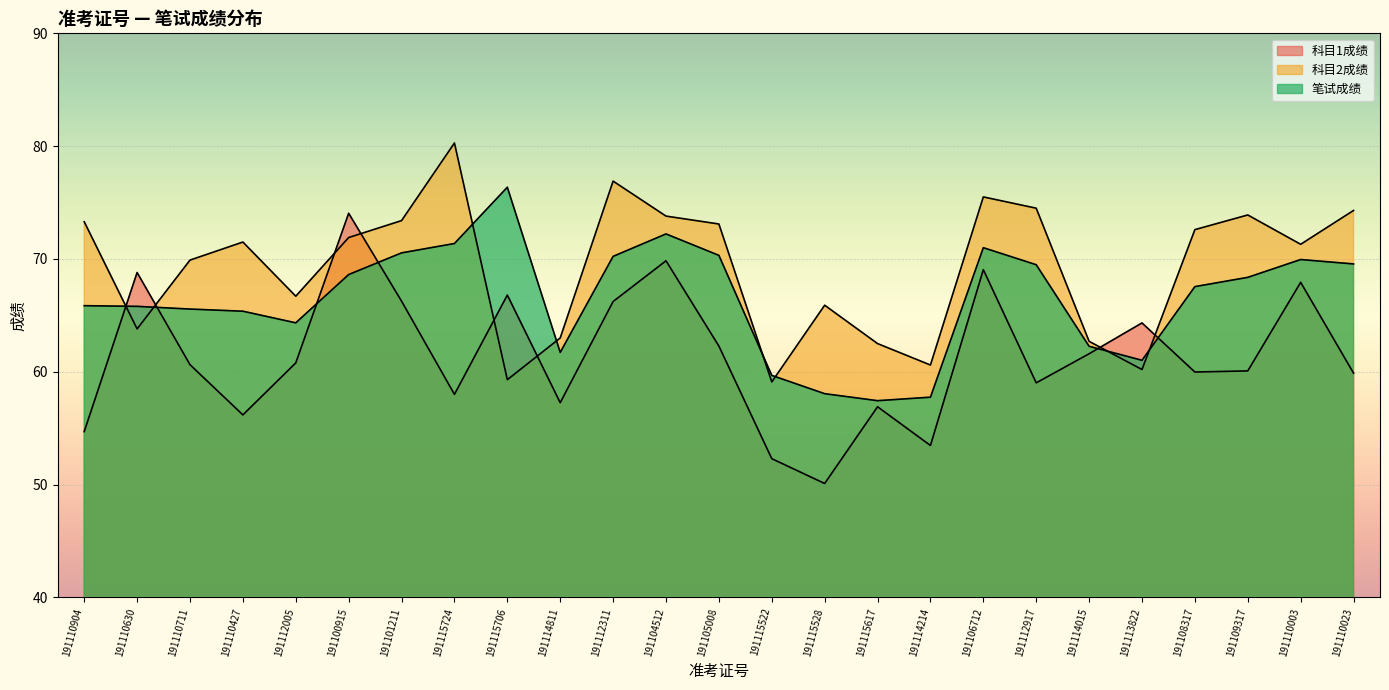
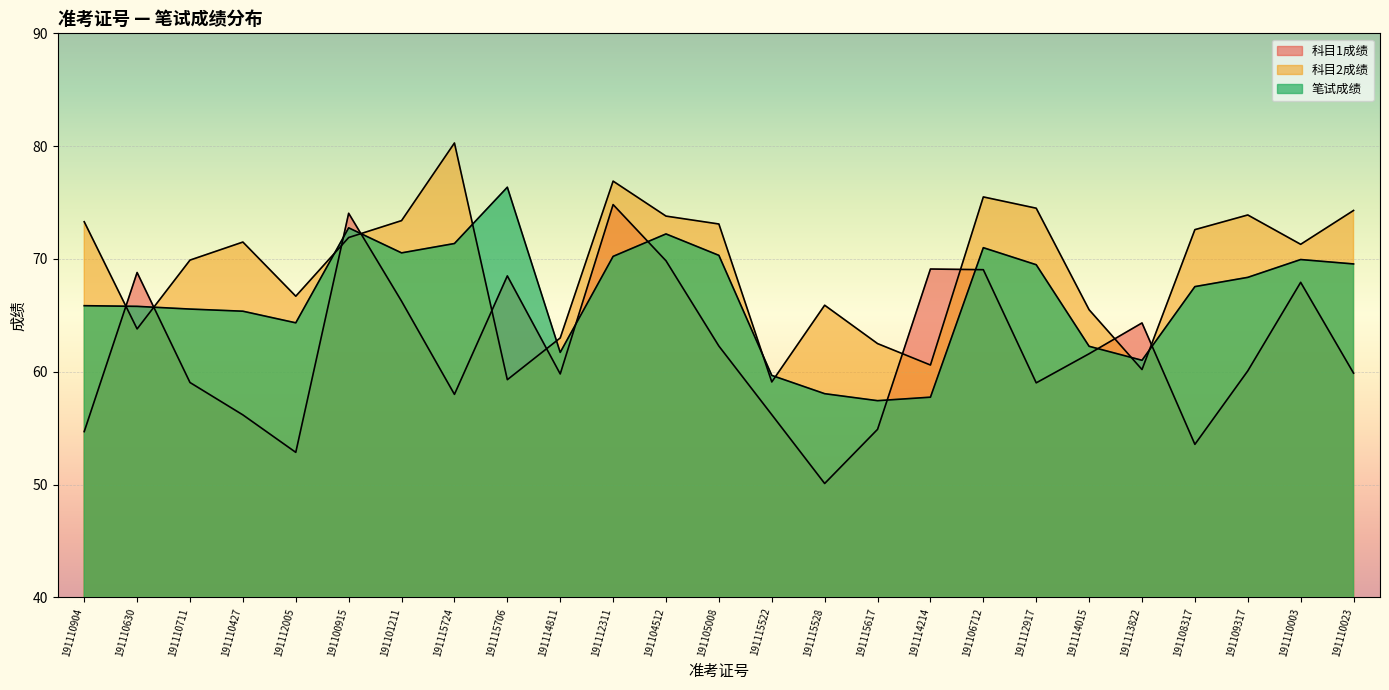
科目1成绩, 191110711: 60.6 -> 59.1
科目1成绩, 191112005: 60.8 -> 52.9
笔试成绩, 191100915: 68.6 -> 72.8
科目1成绩, 191115706: 66.8 -> 68.5
科目1成绩, 191114811: 57.3 -> 59.8
科目1成绩, 191112311: 66.2 -> 74.8
科目1成绩, 191115522: 52.3 -> 56.2
科目1成绩, 191115617: 56.9 -> 54.9
科目1成绩, 191114214: 53.5 -> 69.1
科目2成绩, 191114015: 62.7 -> 65.5
科目1成绩, 191108317: 60.0 -> 53.6
